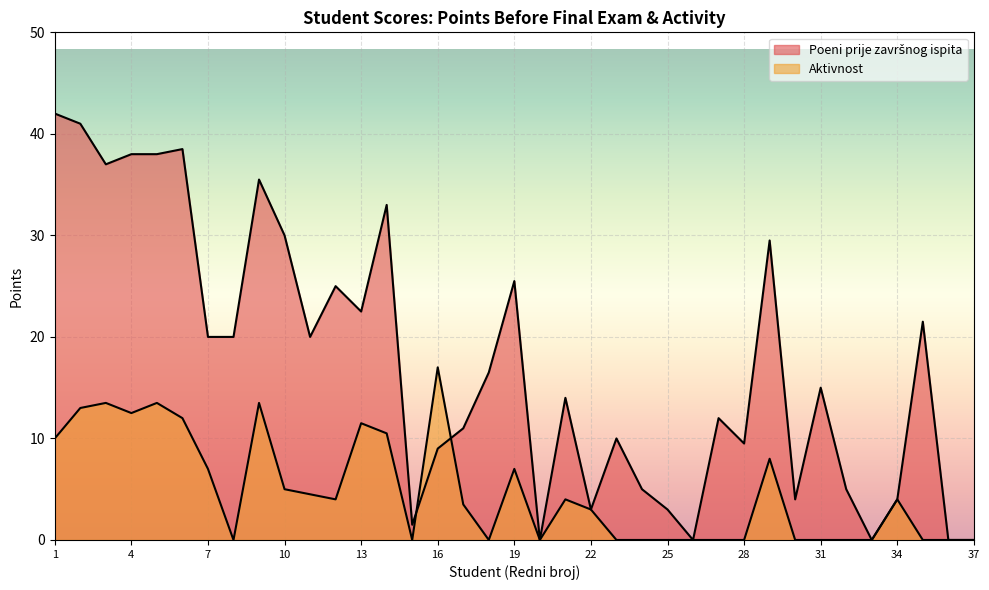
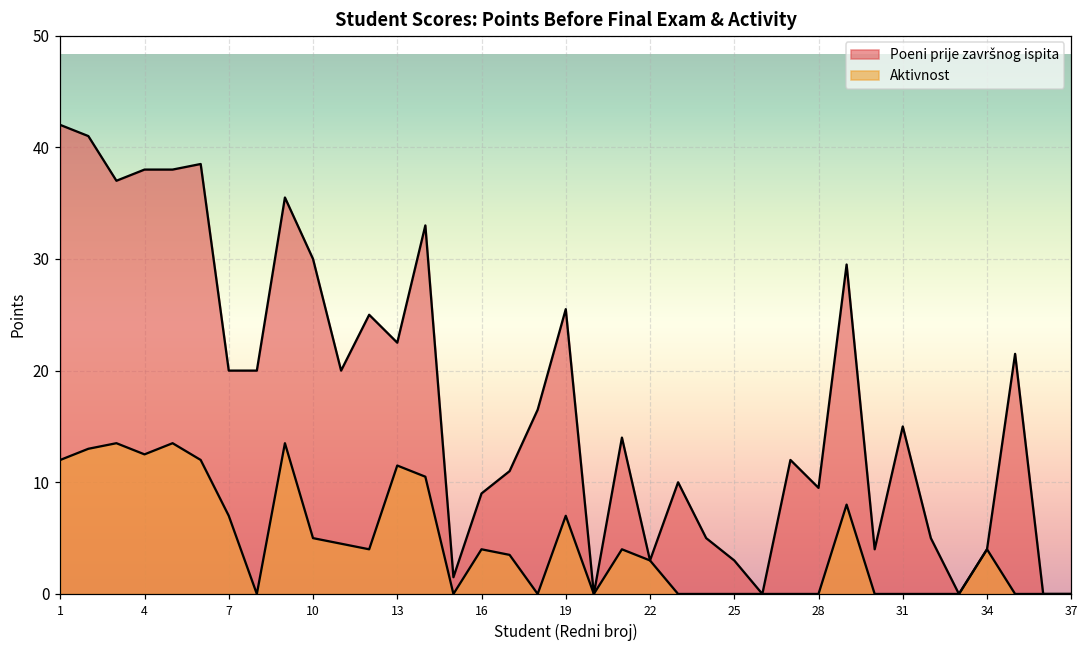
Aktivnost, 1: 10 -> 12
Aktivnost, 16: 17 -> 4
